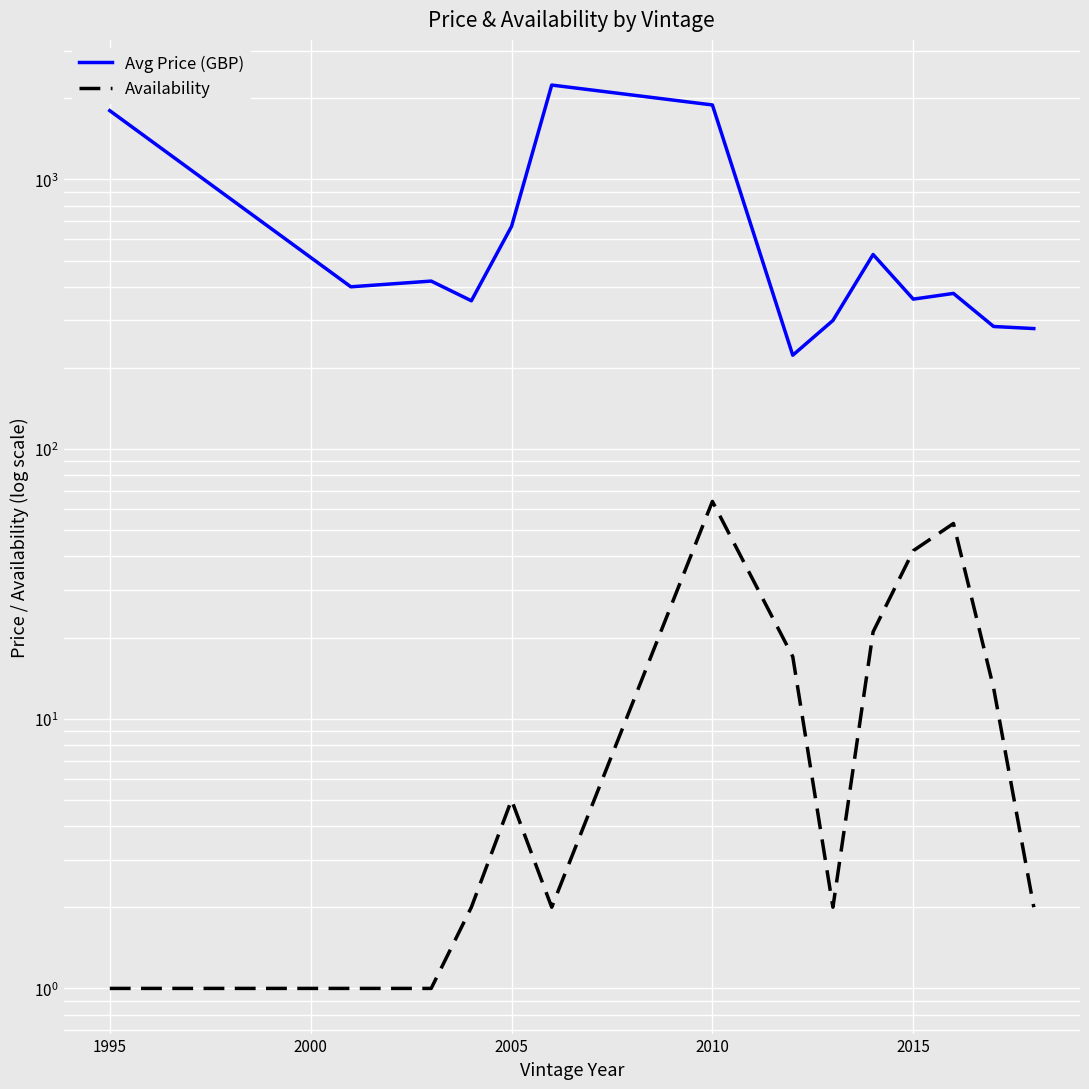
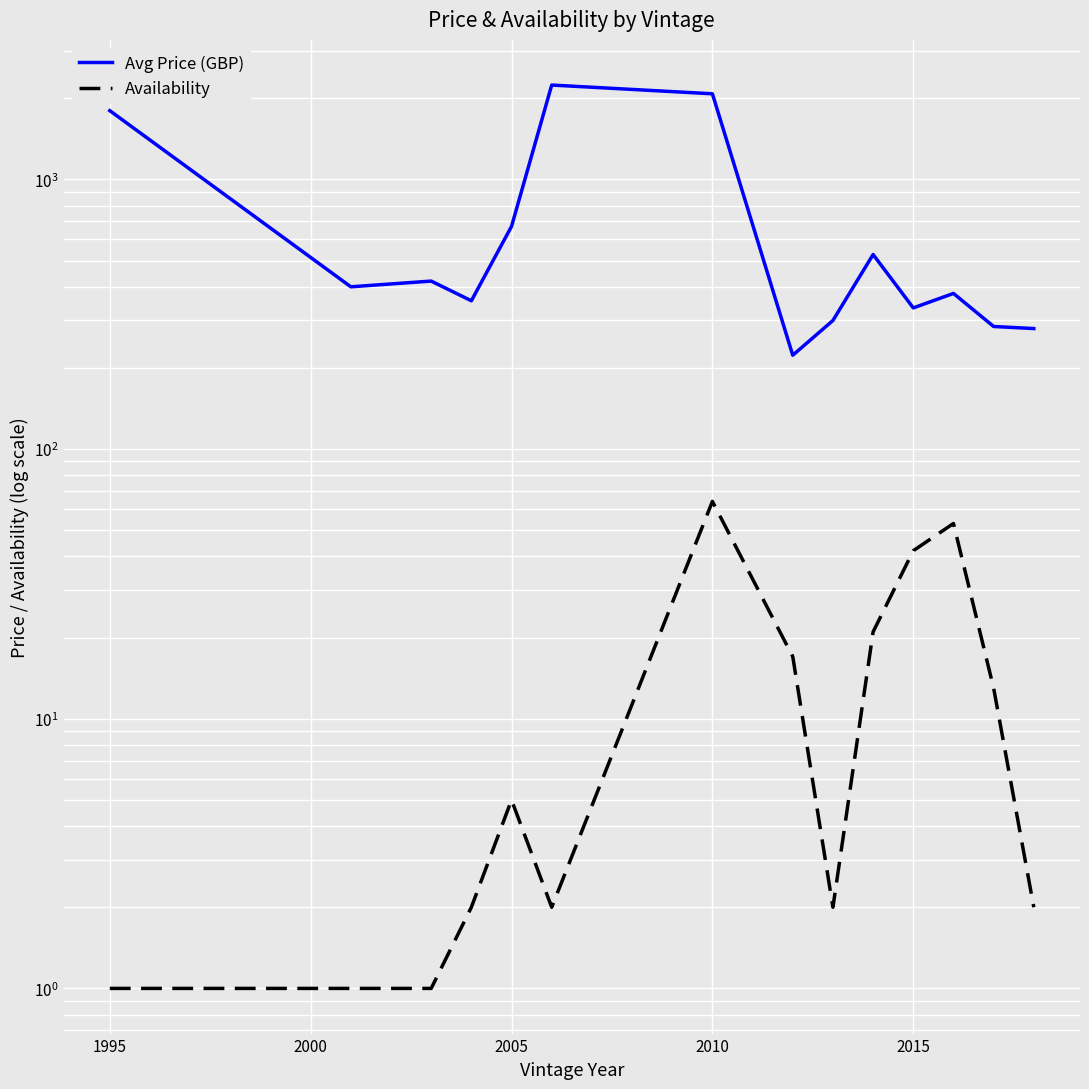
Avg Price (GBP), 2010: 1900 -> 2100
Avg Price (GBP), 2015: 360 -> 330
